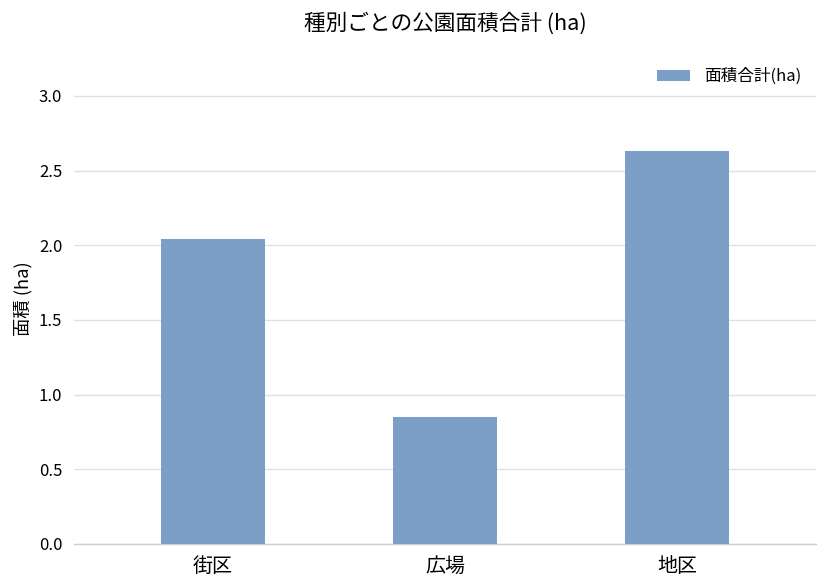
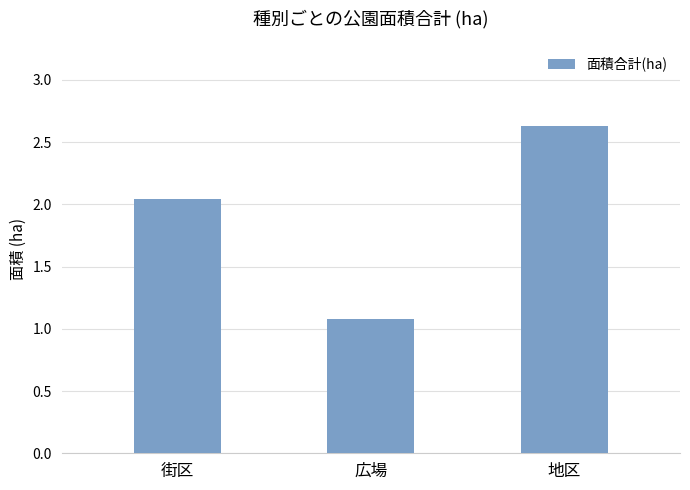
広場: 0.85 -> 1.08
